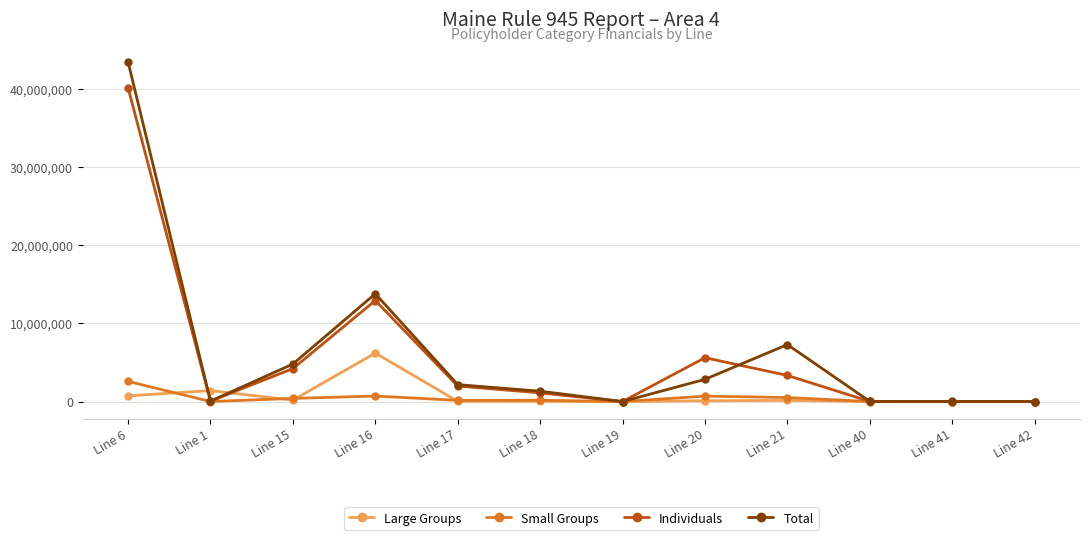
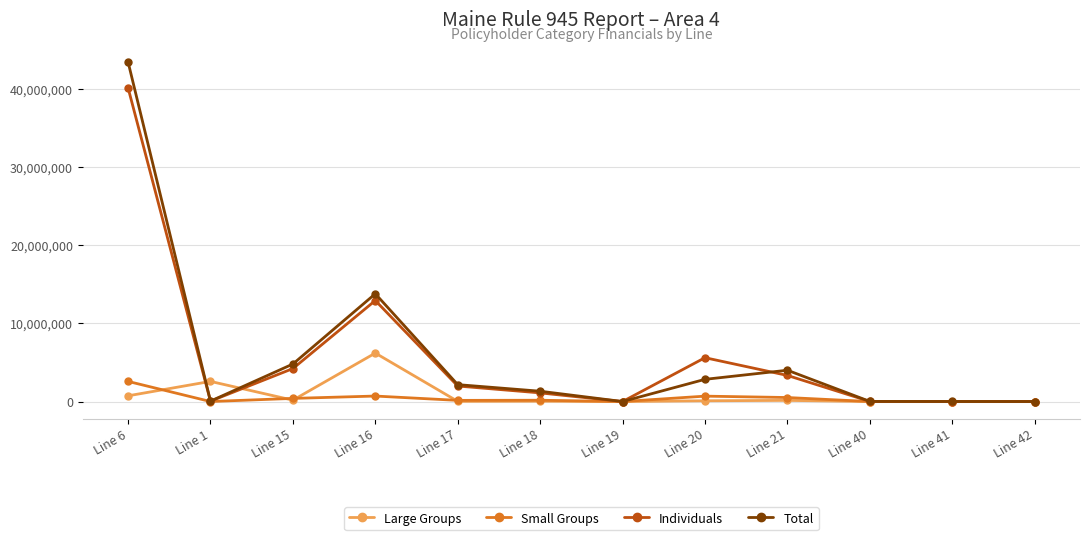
Large Groups, Line 1: 1,000,000 -> 3,000,000
Total, Line 21: 7,000,000 -> 4,000,000
